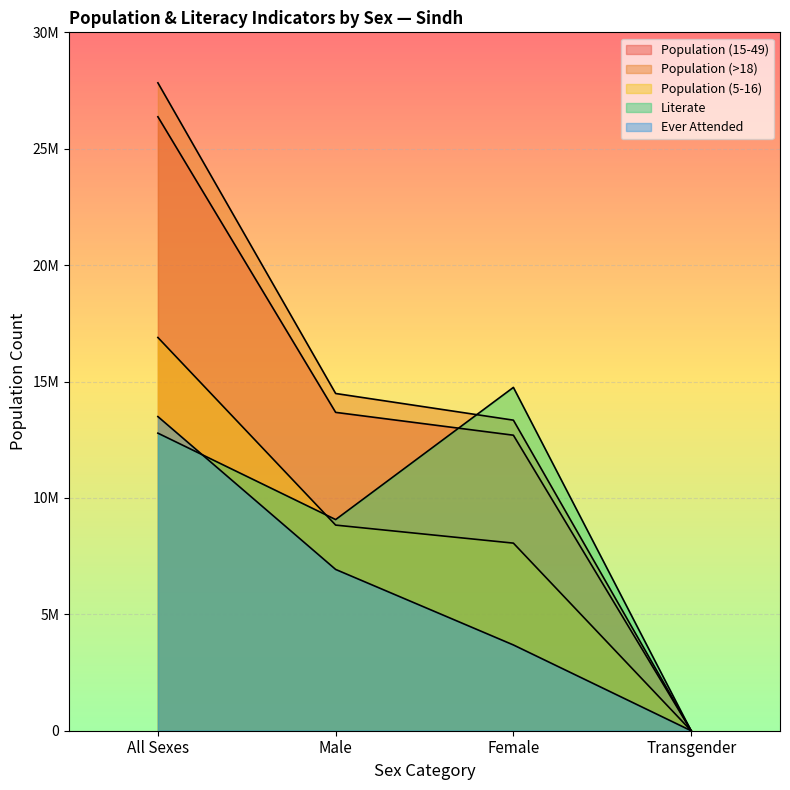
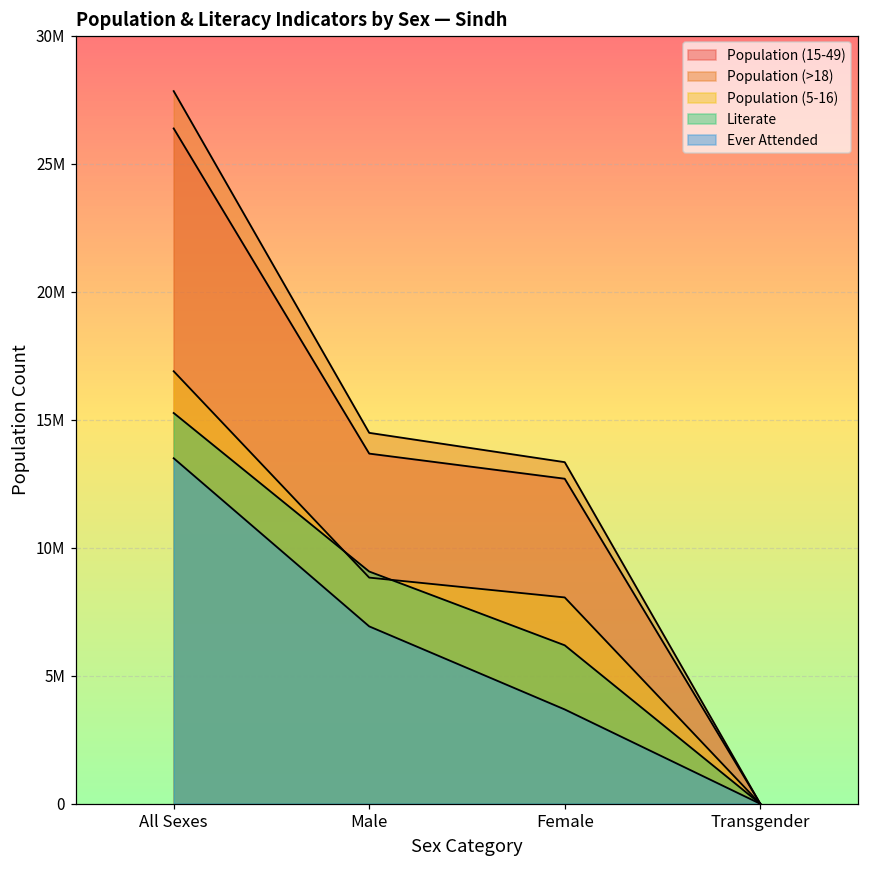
Literate, All Sexes: 12800000 -> 15300000
Literate, Female: 14700000 -> 6200000
